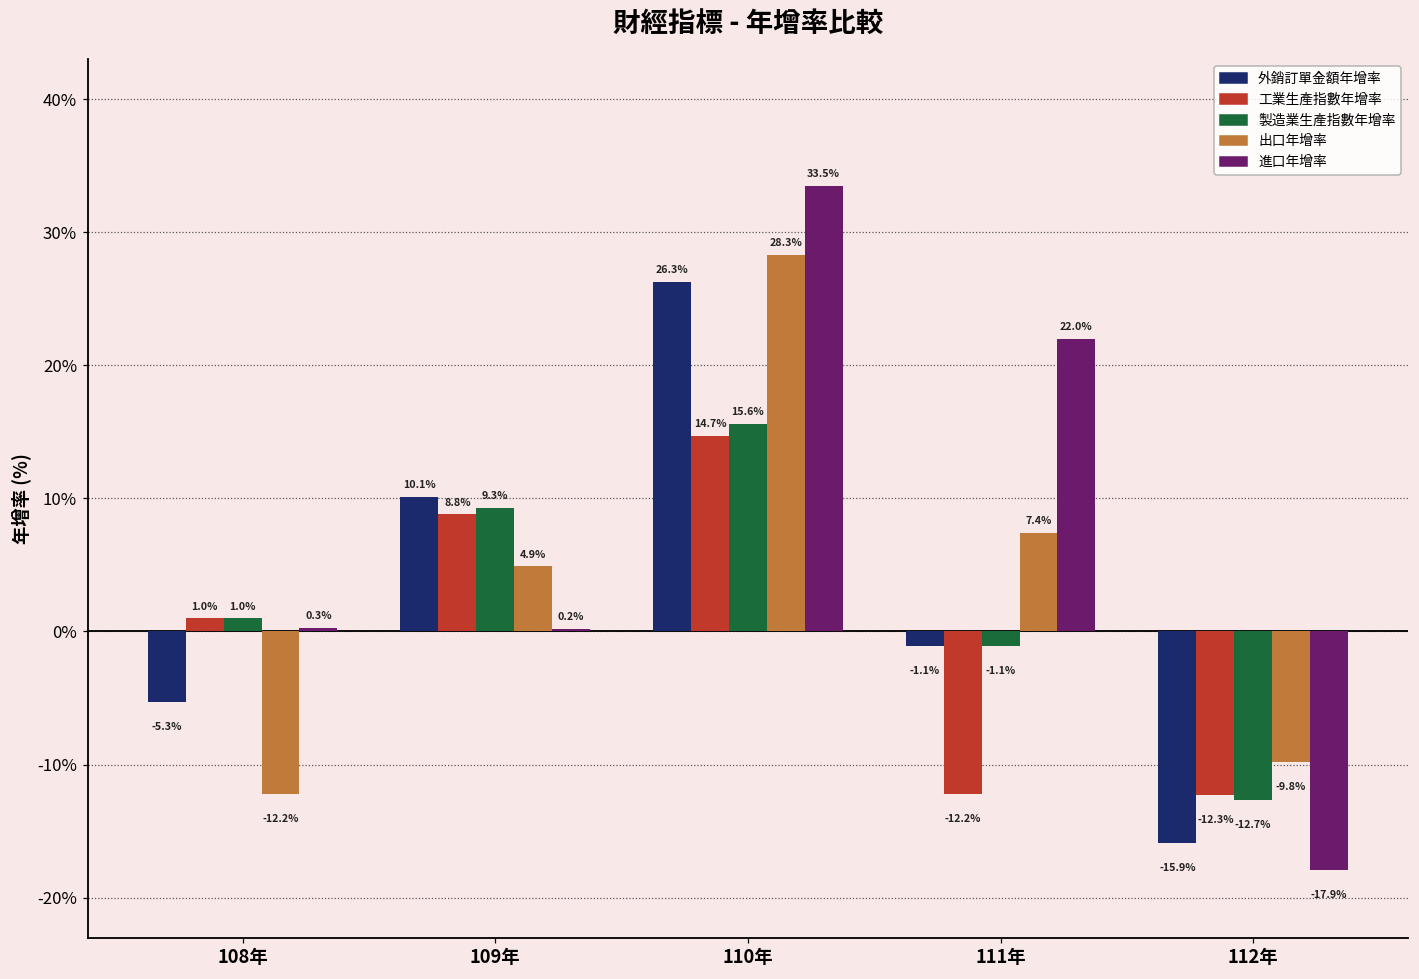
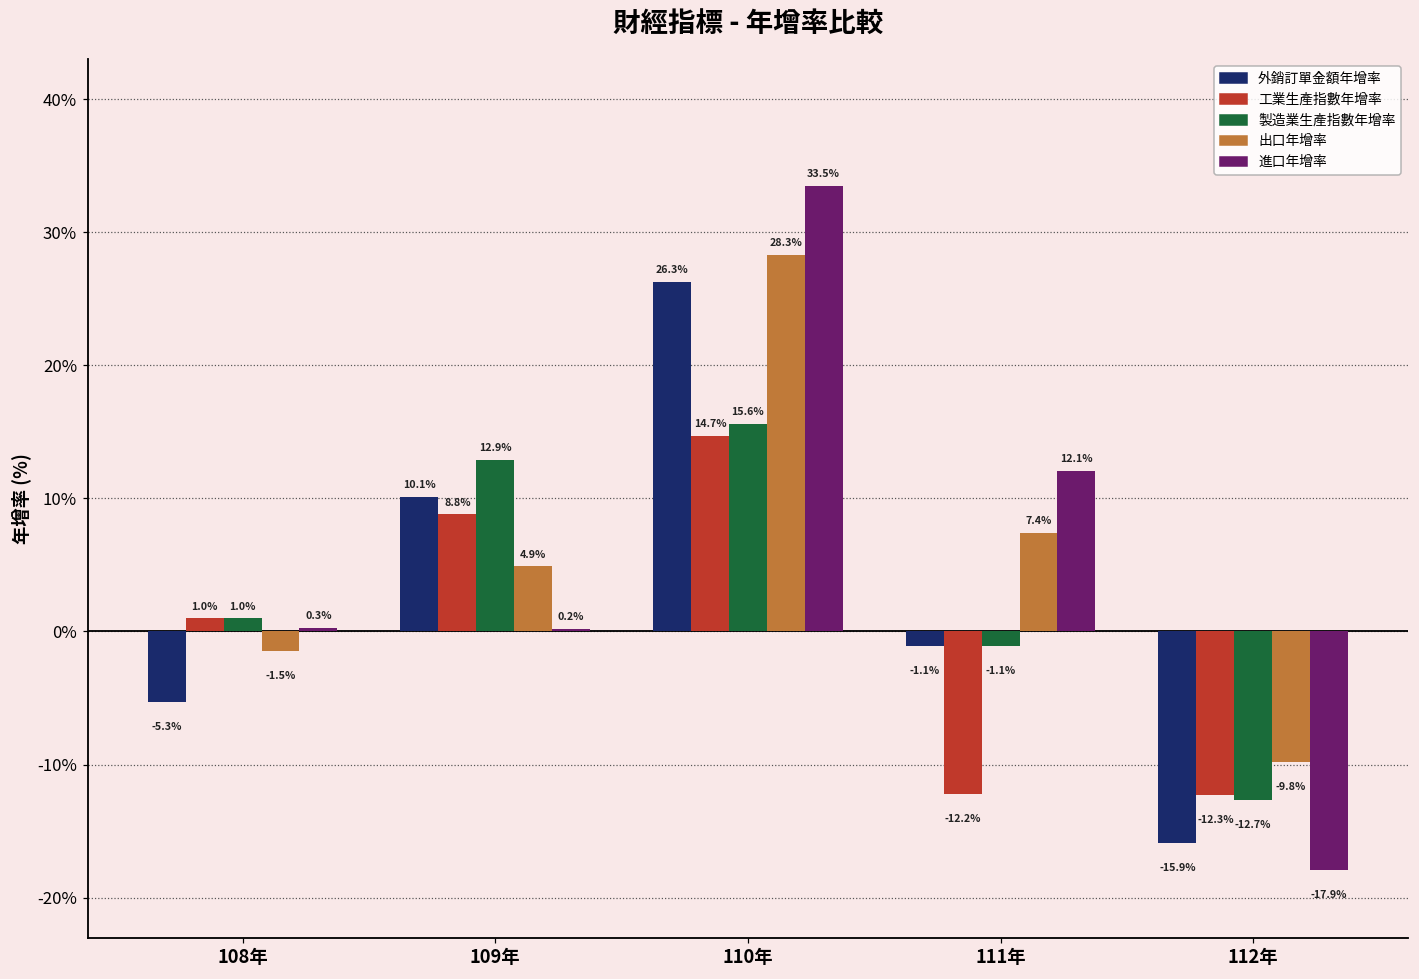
出口年增率, 108年: -12.2% -> -1.5%
製造業生產指數年增率, 109年: 9.3% -> 12.9%
進口年增率, 111年: 22.0% -> 12.1%
